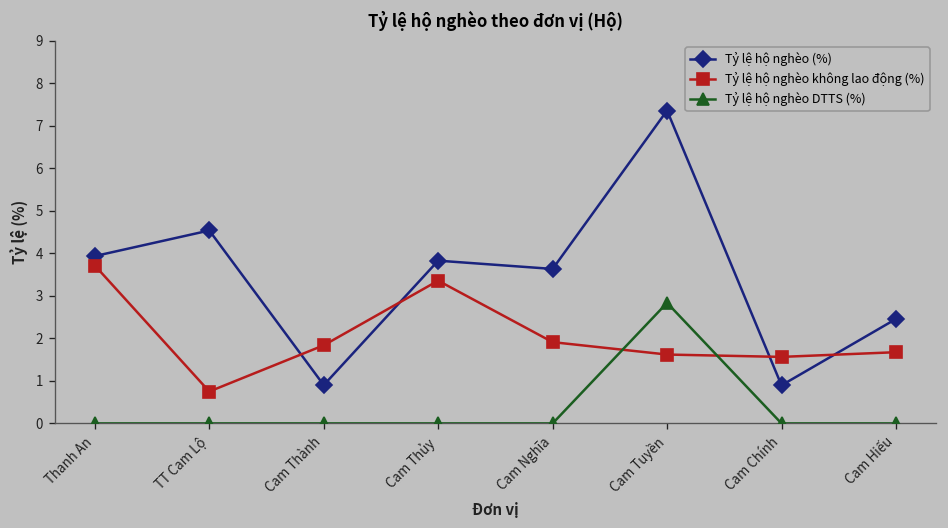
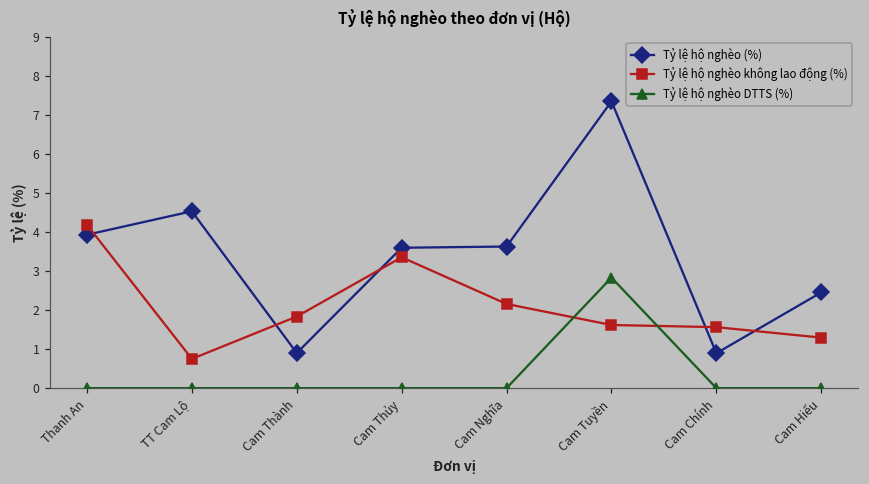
Tỷ lệ hộ nghèo không lao động (%), Thanh An: 3.7 -> 4.2
Tỷ lệ hộ nghèo (%), Cam Thủy: 3.8 -> 3.6
Tỷ lệ hộ nghèo không lao động (%), Cam Nghĩa: 1.9 -> 2.2
Tỷ lệ hộ nghèo không lao động (%), Cam Hiếu: 1.7 -> 1.3
